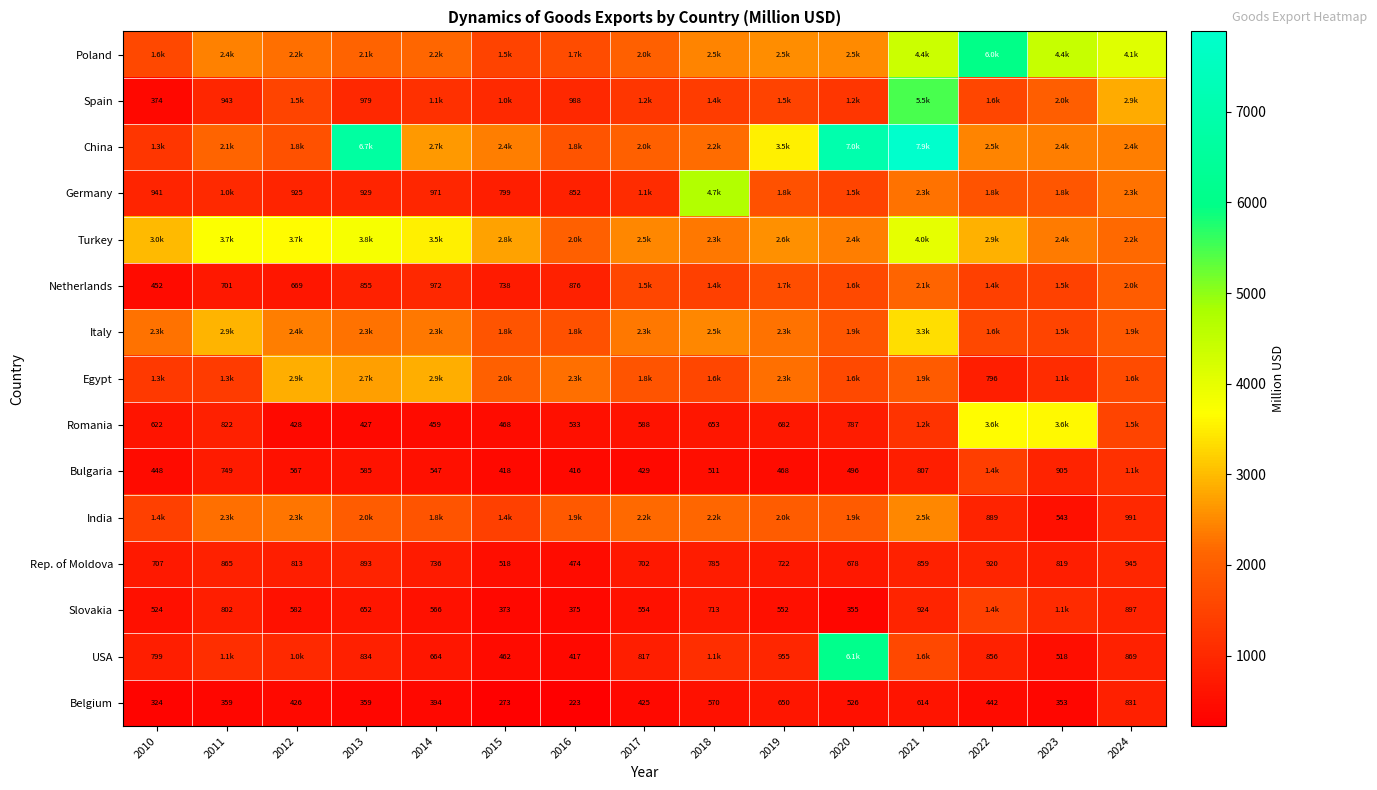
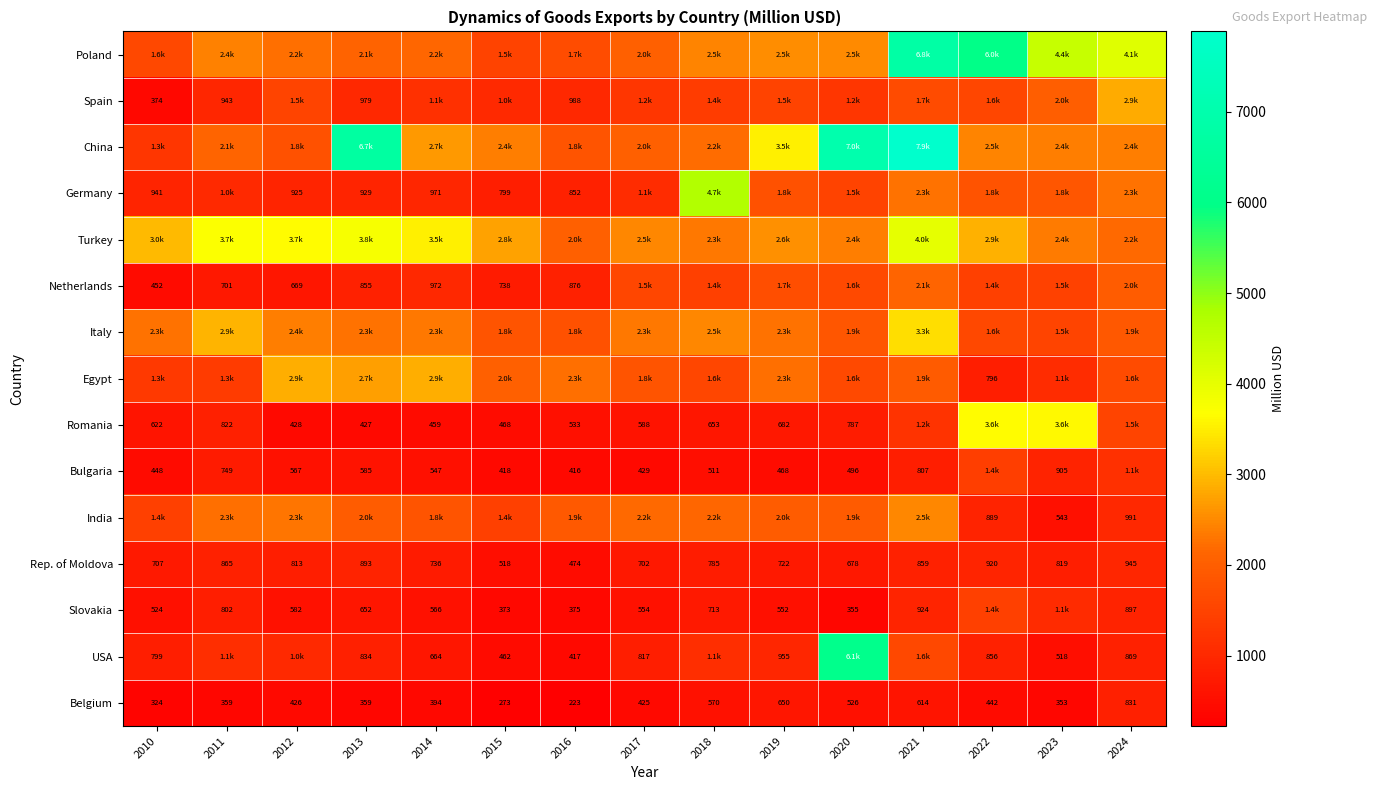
Poland, 2021: 4.4k -> 6.8k
Spain, 2021: 5.5k -> 1.7k
